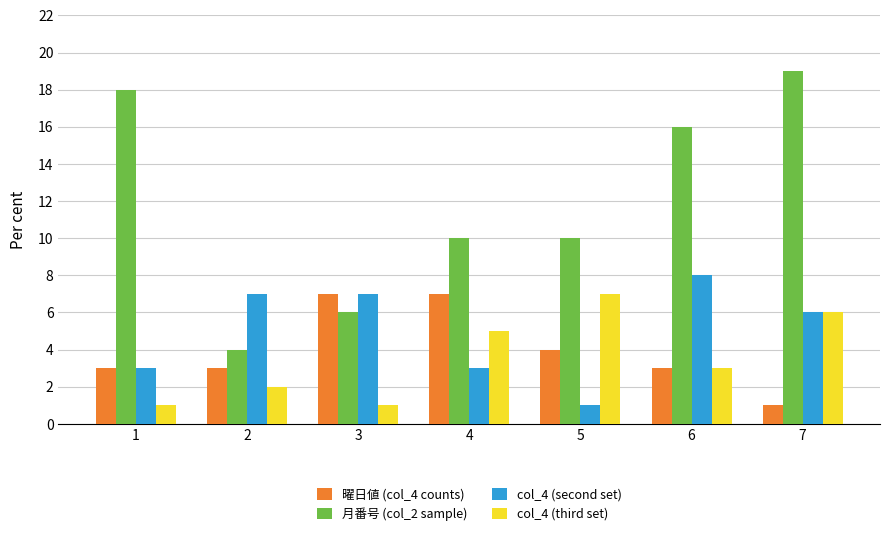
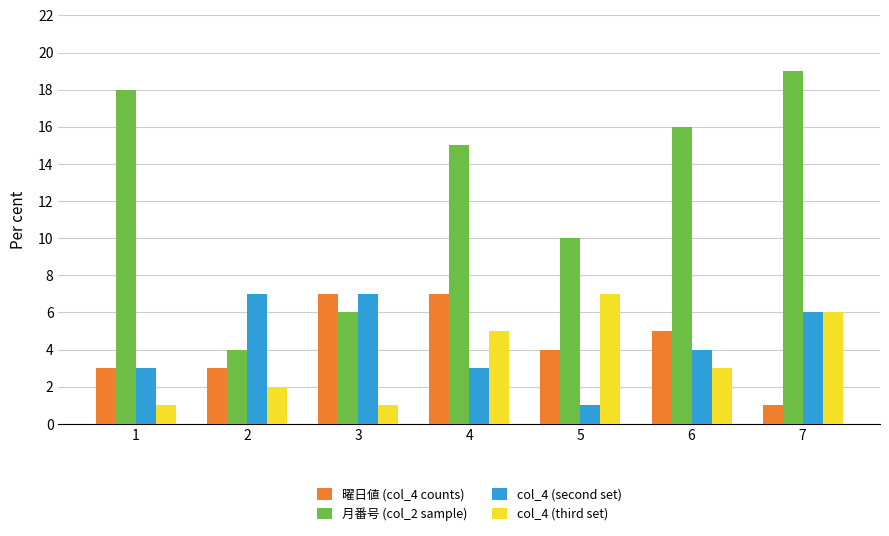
月番号 (col_2 sample), 4: 10 -> 15
曜日値 (col_4 counts), 6: 3 -> 5
col_4 (second set), 6: 8 -> 4
